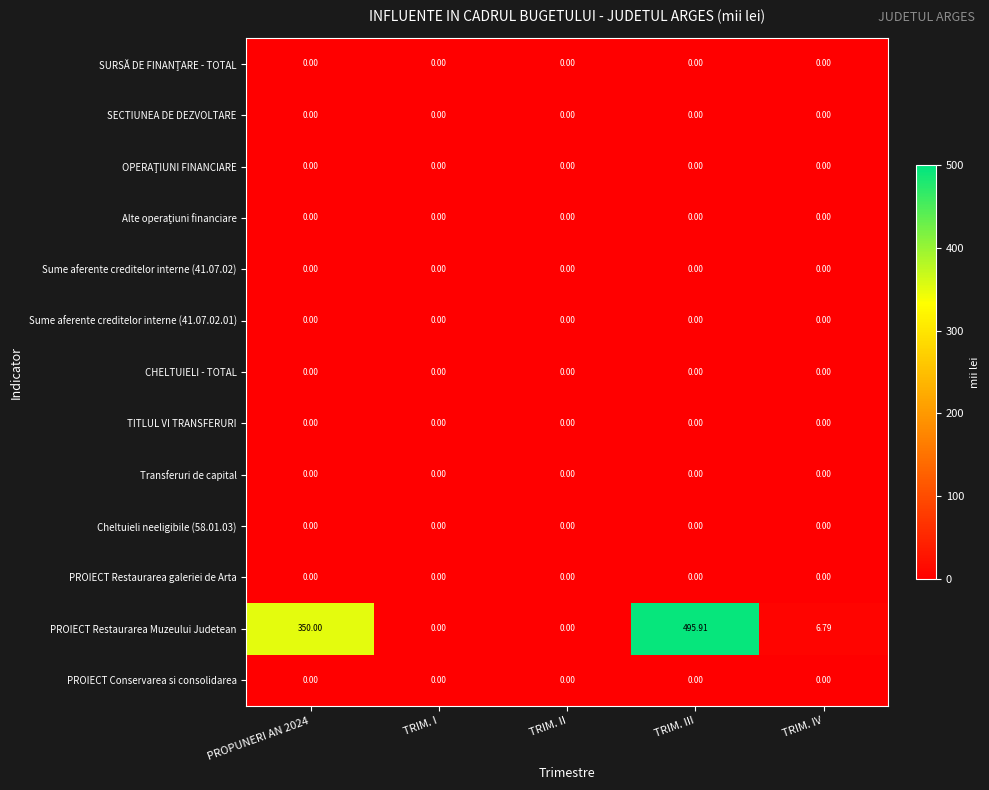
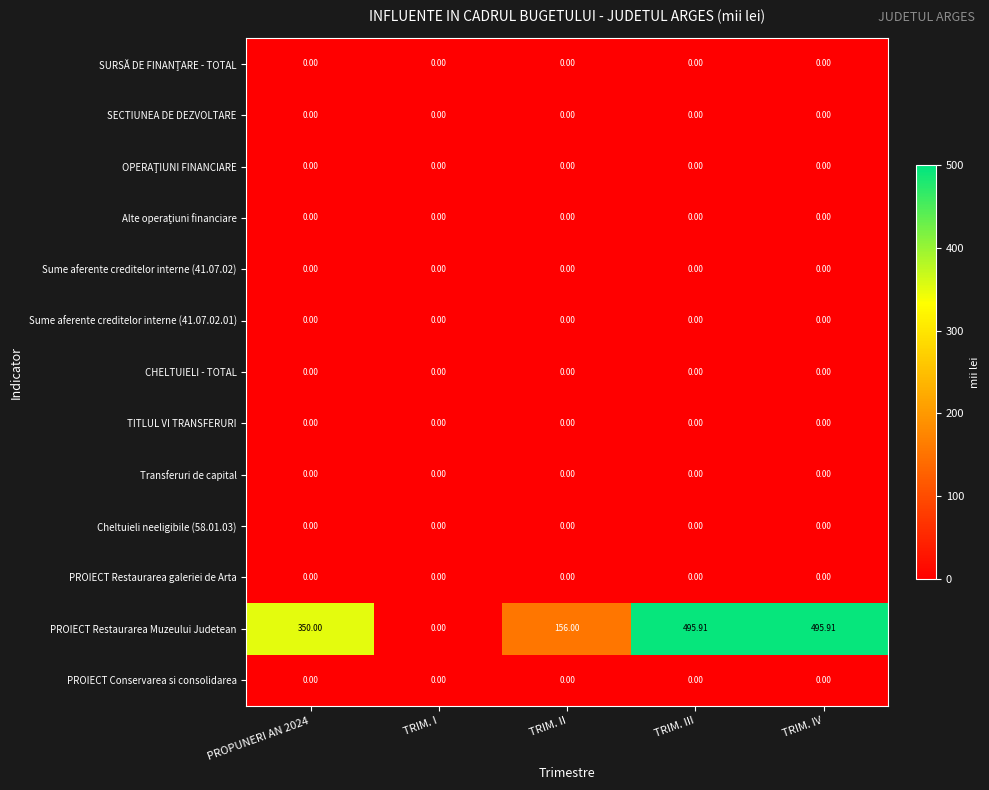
PROIECT Restaurarea Muzeului Judetean, TRIM. II: 0.00 -> 156.00
PROIECT Restaurarea Muzeului Judetean, TRIM. IV: 6.79 -> 495.91
